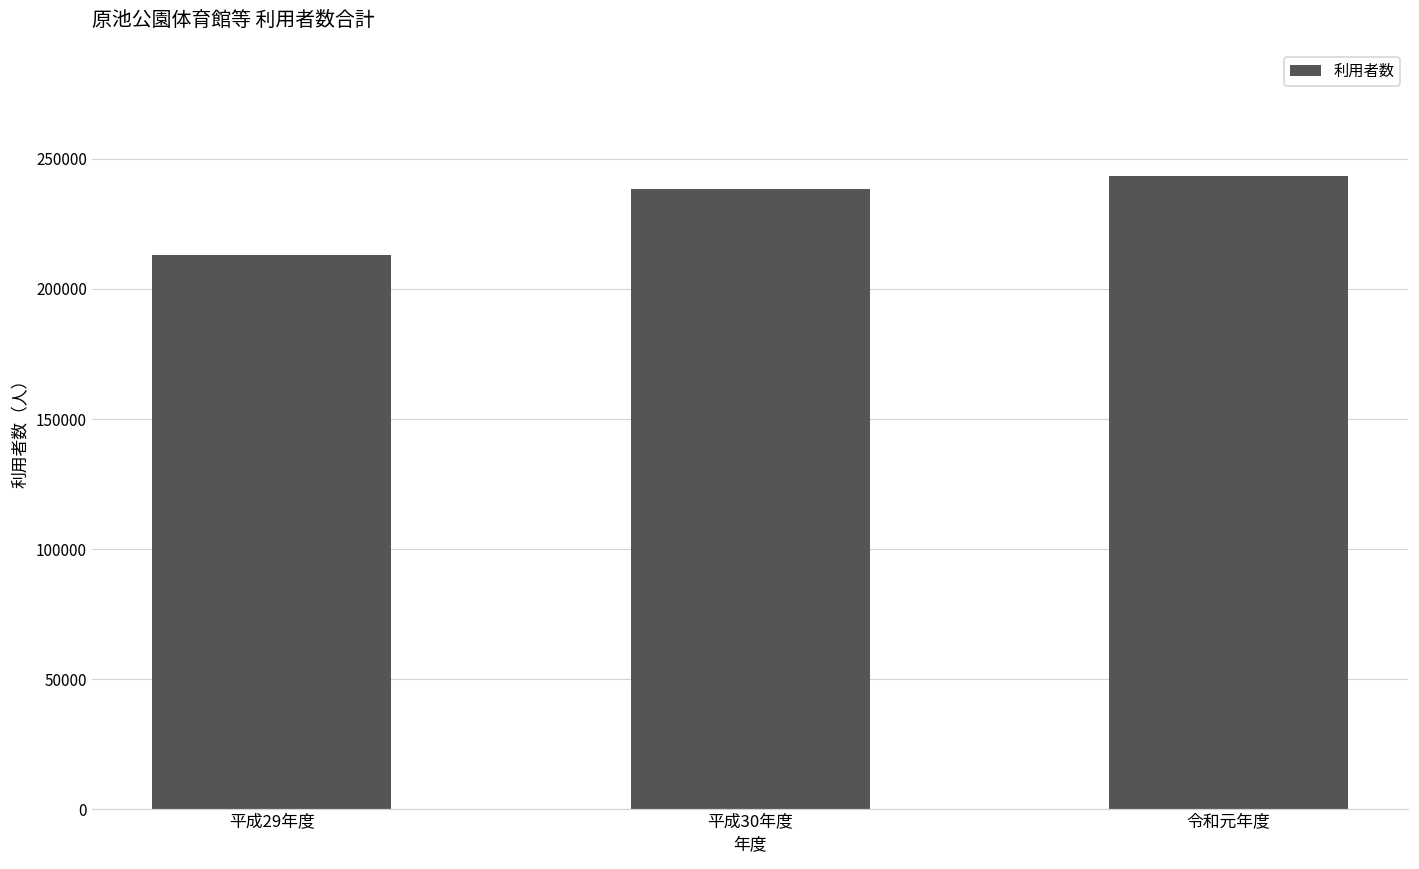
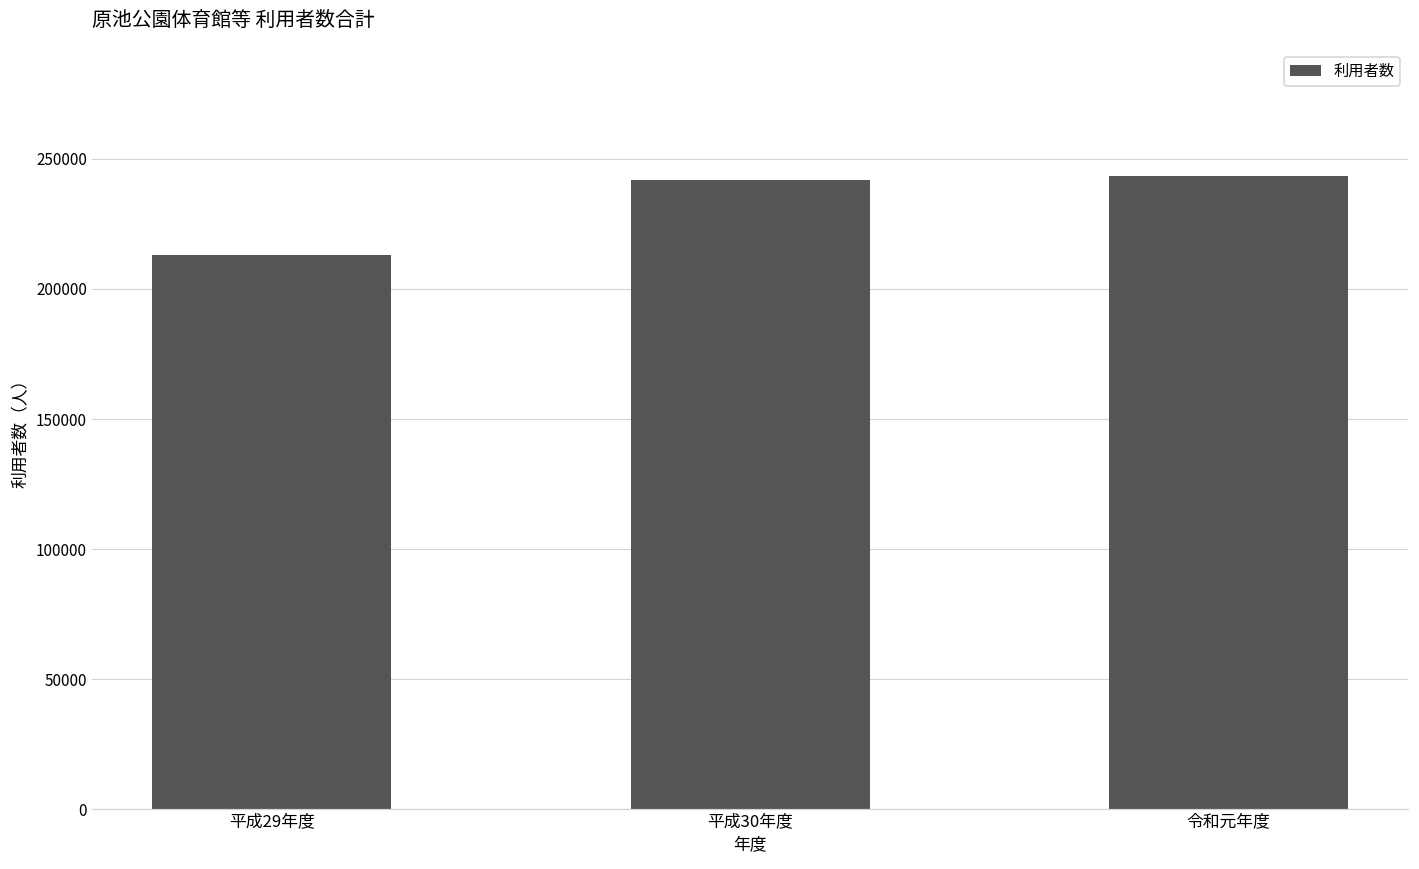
平成30年度: 239000 -> 242000
